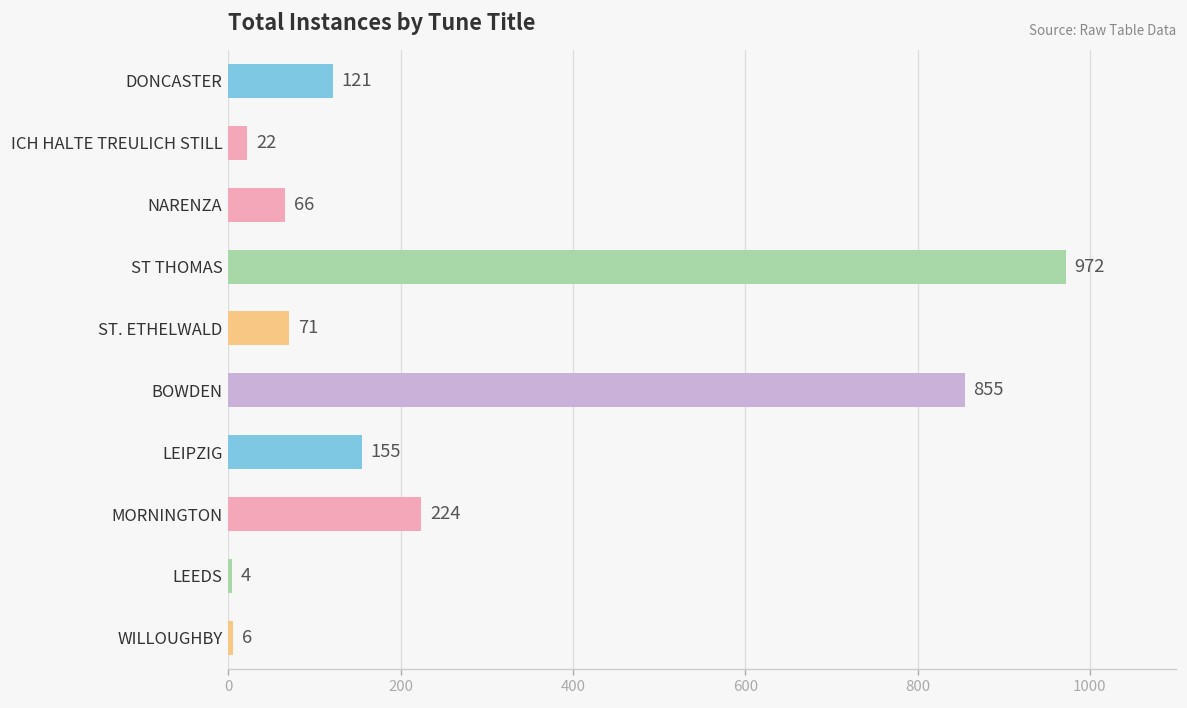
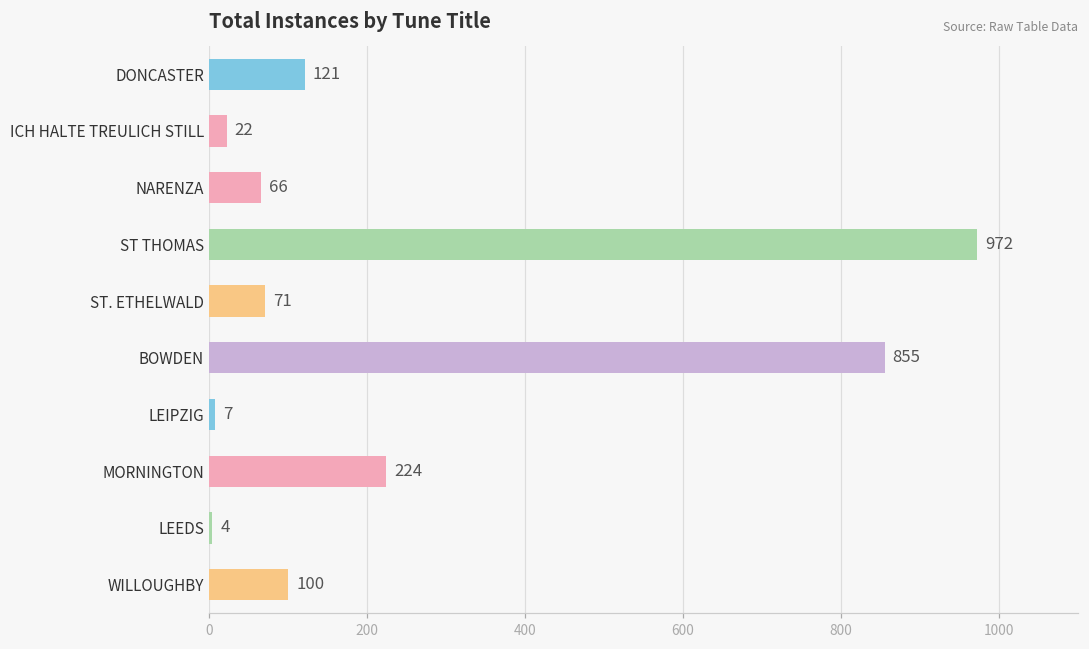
LEIPZIG: 155 -> 7
WILLOUGHBY: 6 -> 100
